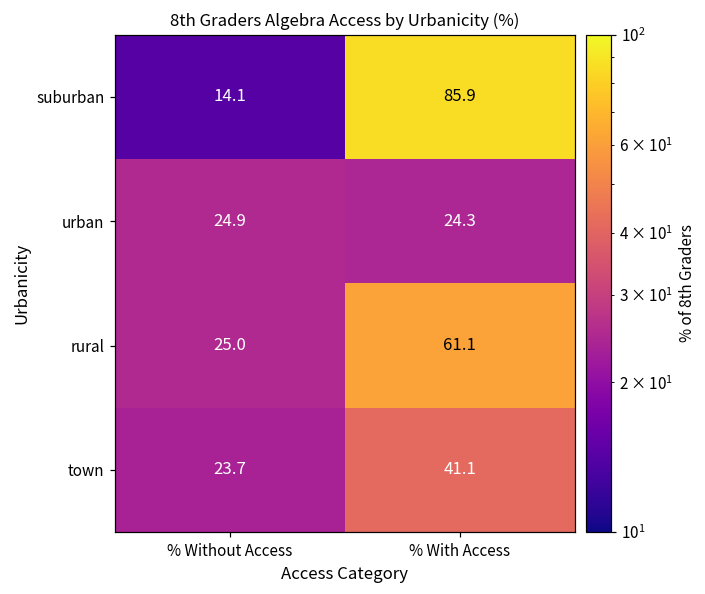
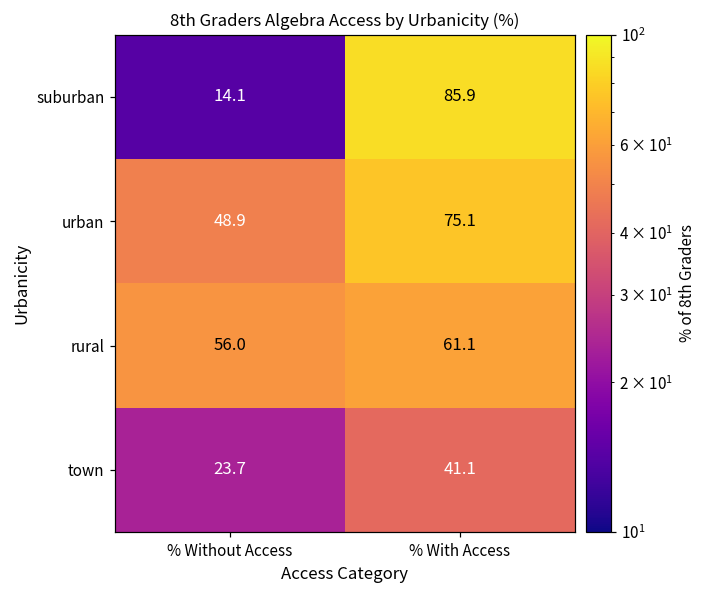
urban, % Without Access: 24.9 -> 48.9
urban, % With Access: 24.3 -> 75.1
rural, % Without Access: 25.0 -> 56.0
